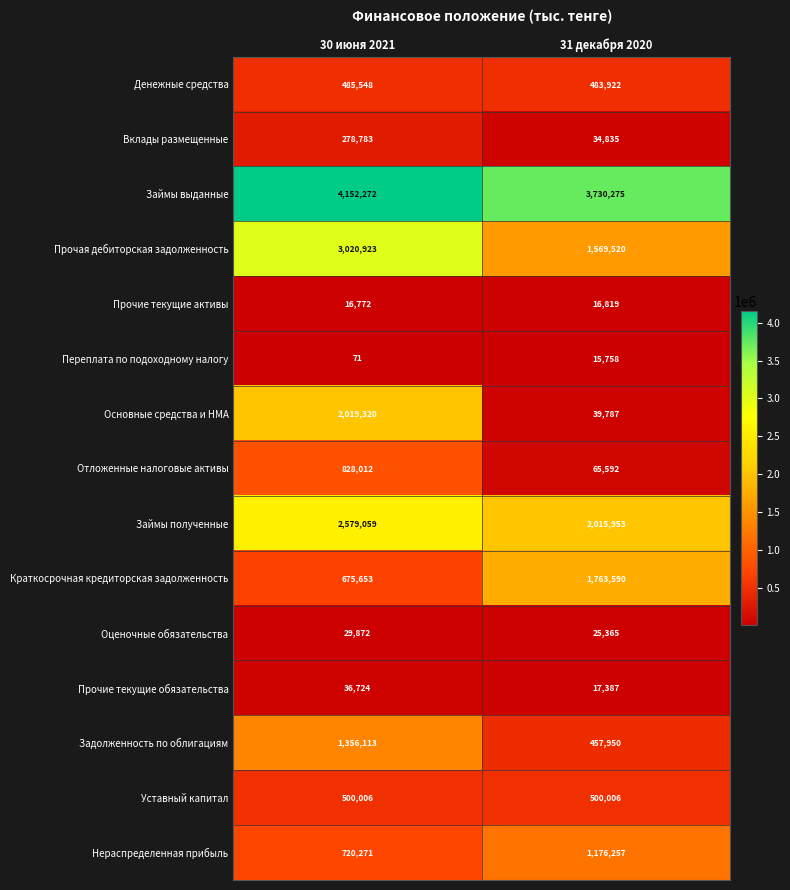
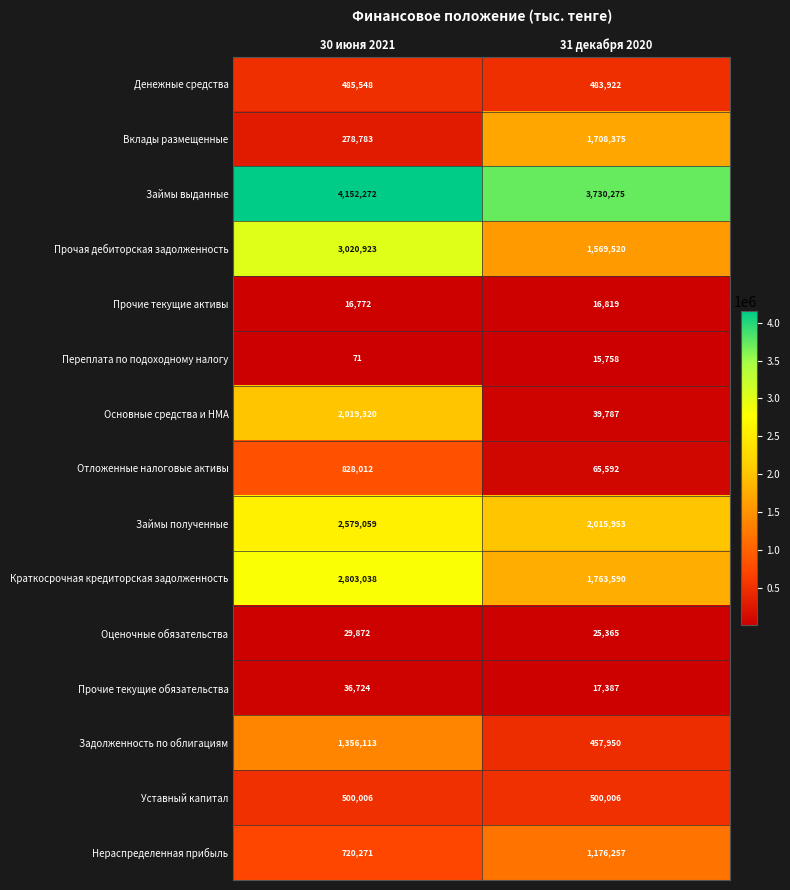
Вклады размещенные, 31 декабря 2020: 34,835 -> 1,708,375
Краткосрочная кредиторская задолженность, 30 июня 2021: 675,653 -> 2,803,038
